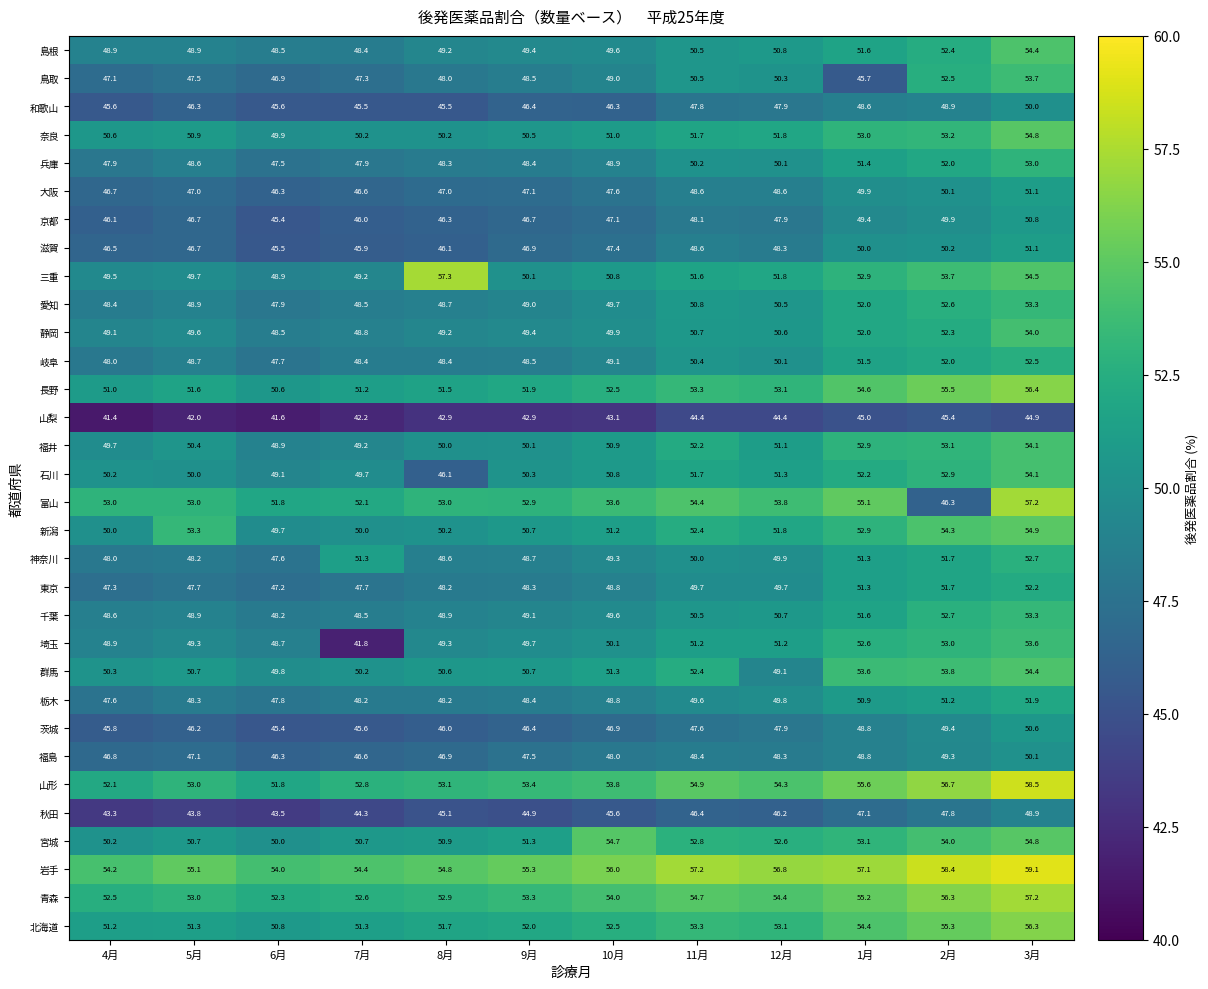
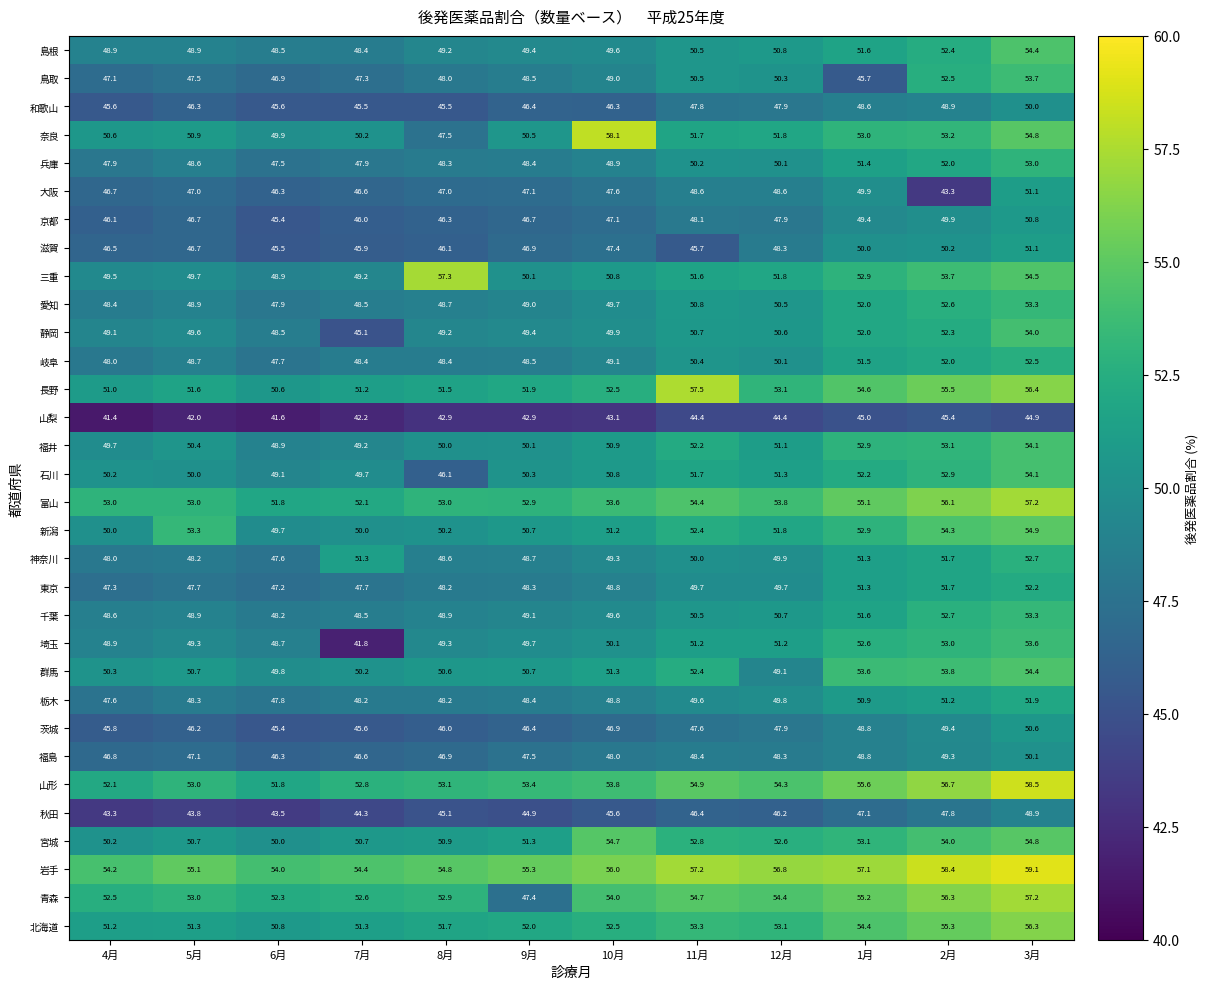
奈良, 8月: 50.2 -> 47.5
奈良, 10月: 51.0 -> 58.1
大阪, 2月: 50.1 -> 43.3
滋賀, 11月: 48.6 -> 45.7
静岡, 7月: 48.8 -> 45.1
長野, 11月: 53.3 -> 57.5
富山, 2月: 46.3 -> 56.1
青森, 9月: 53.3 -> 47.4
